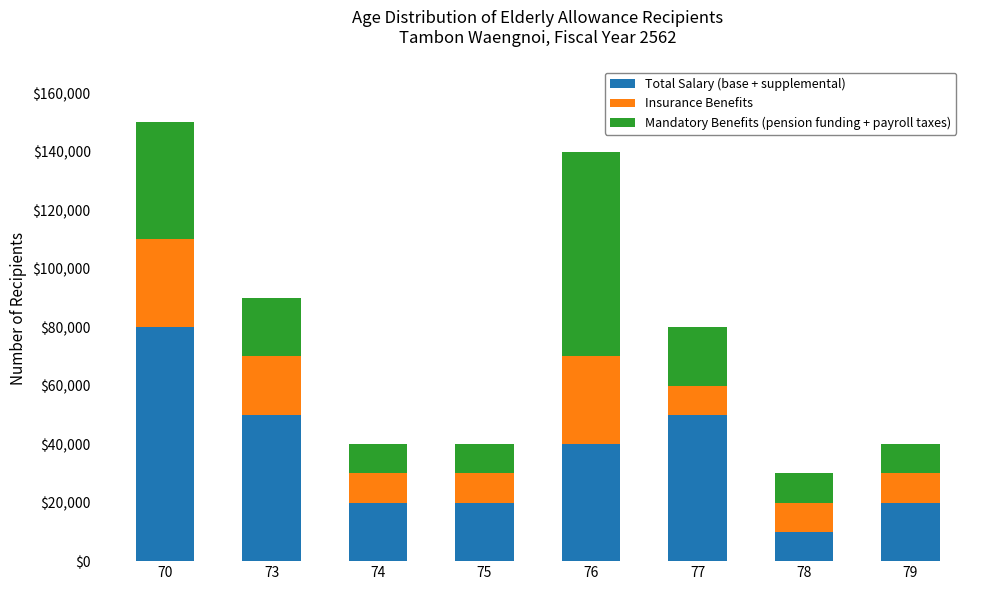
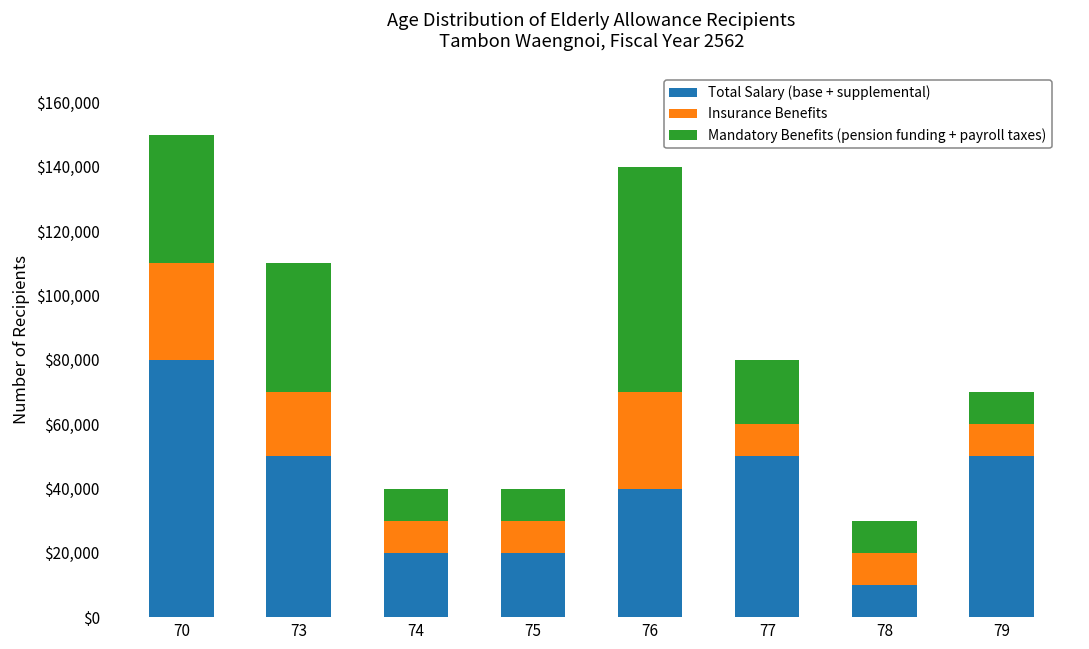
Mandatory Benefits (pension funding + payroll taxes), 73: $20,000 -> $40,000
Total Salary (base + supplemental), 79: $20,000 -> $50,000
